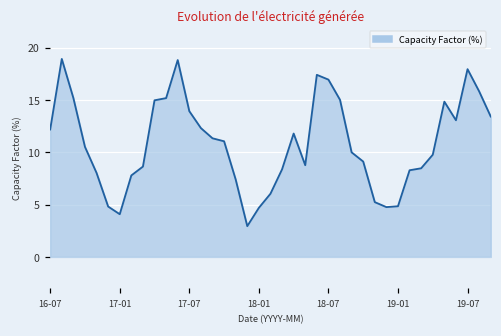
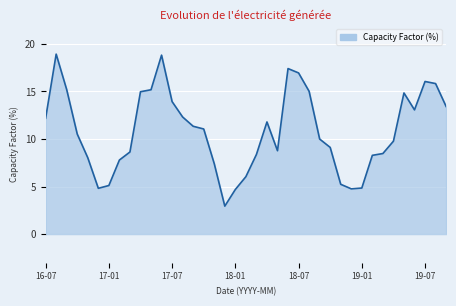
17-01: 4 -> 5
19-07: 18 -> 16
